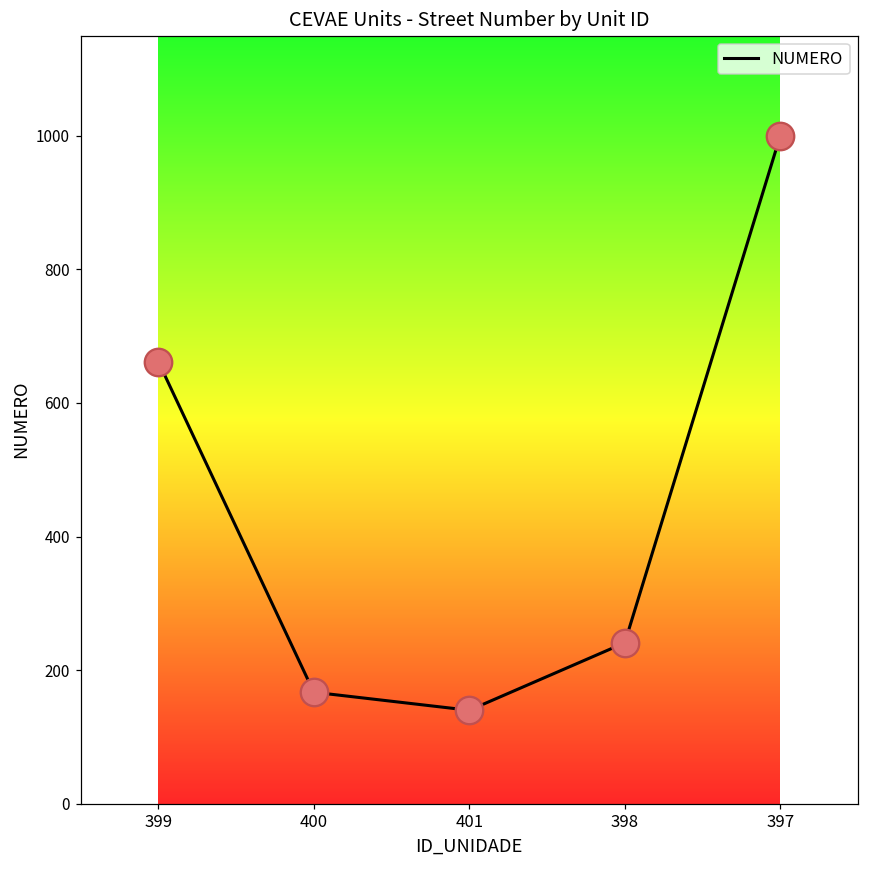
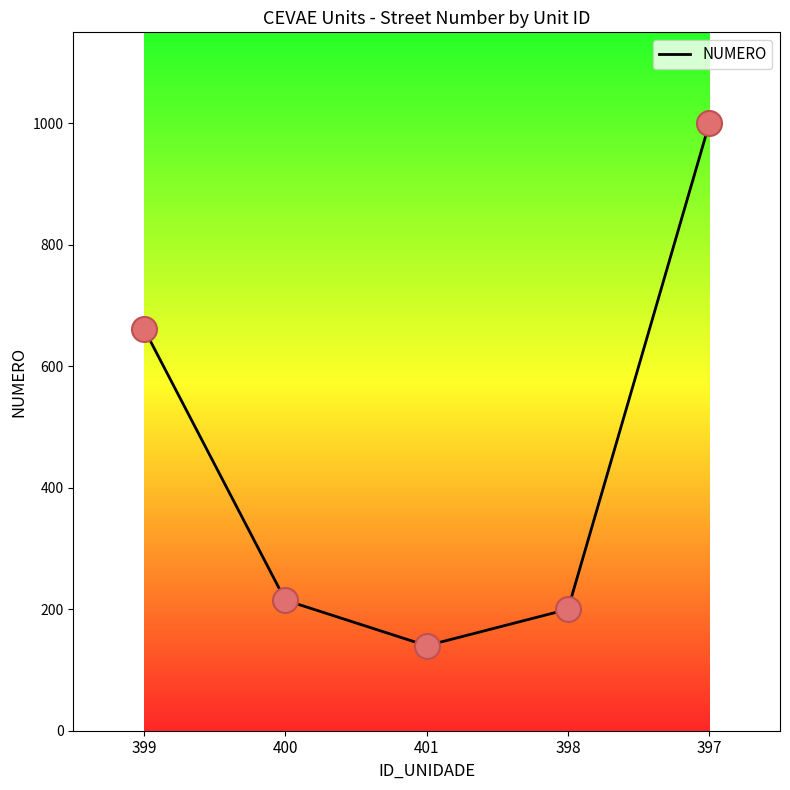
400: 170 -> 220
398: 240 -> 200
